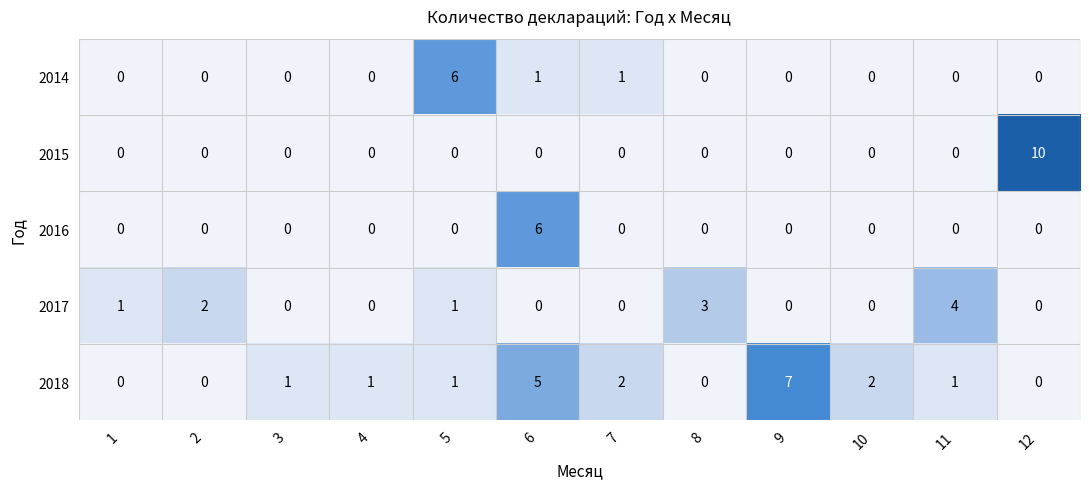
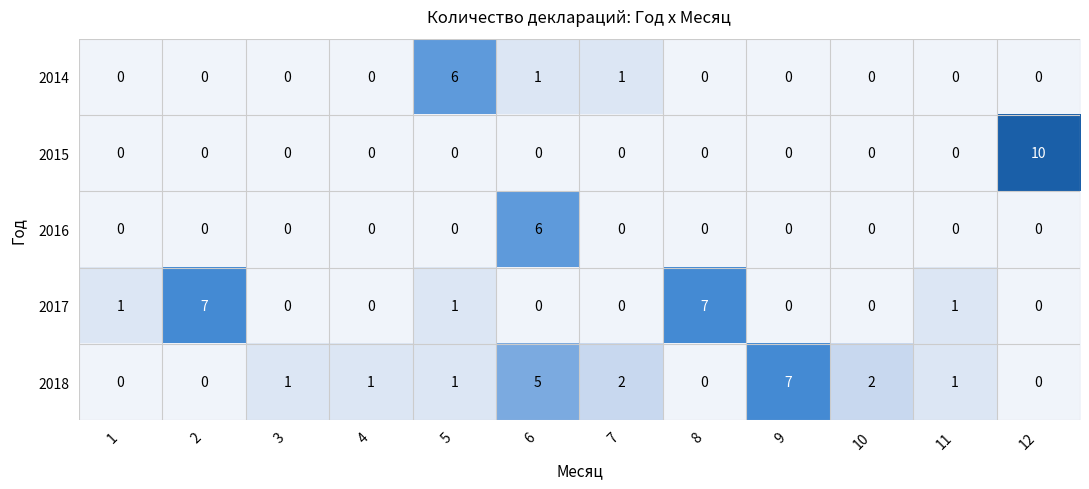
2017, 2: 2 -> 7
2017, 8: 3 -> 7
2017, 11: 4 -> 1
